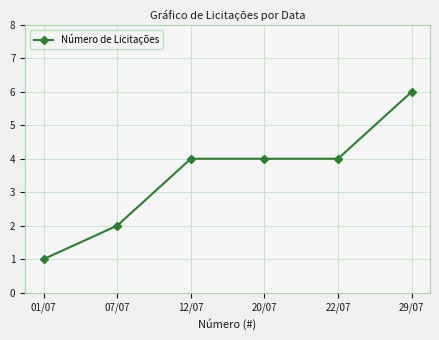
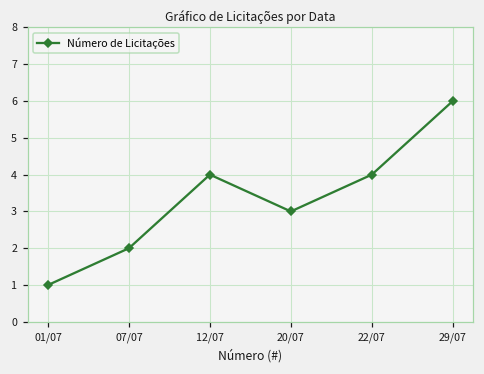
20/07: 4 -> 3
